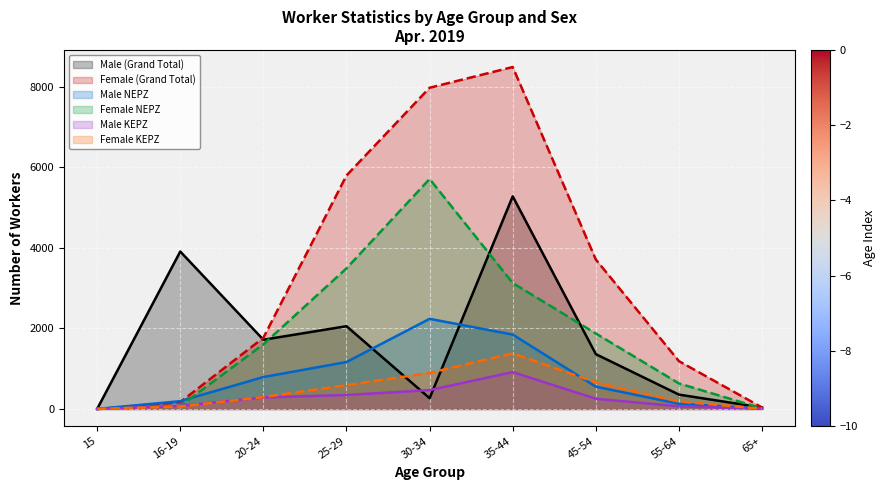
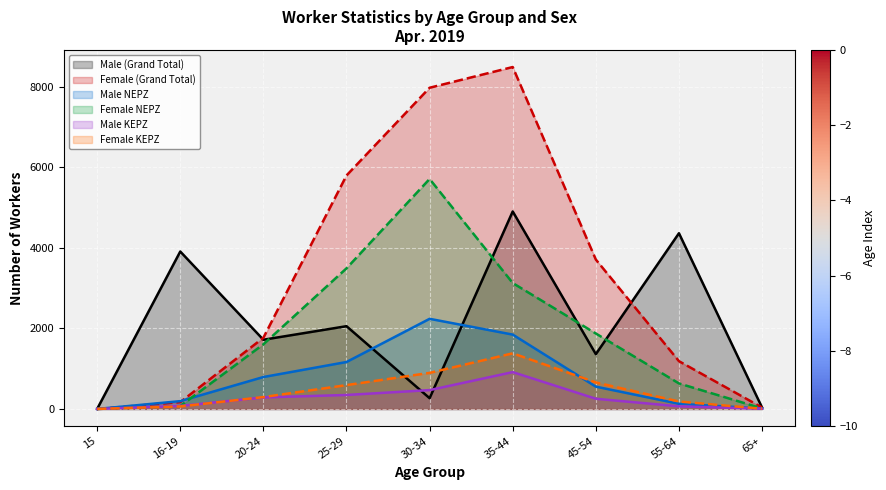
Male (Grand Total), 35-44: 5300 -> 4900
Male (Grand Total), 55-64: 400 -> 4400
